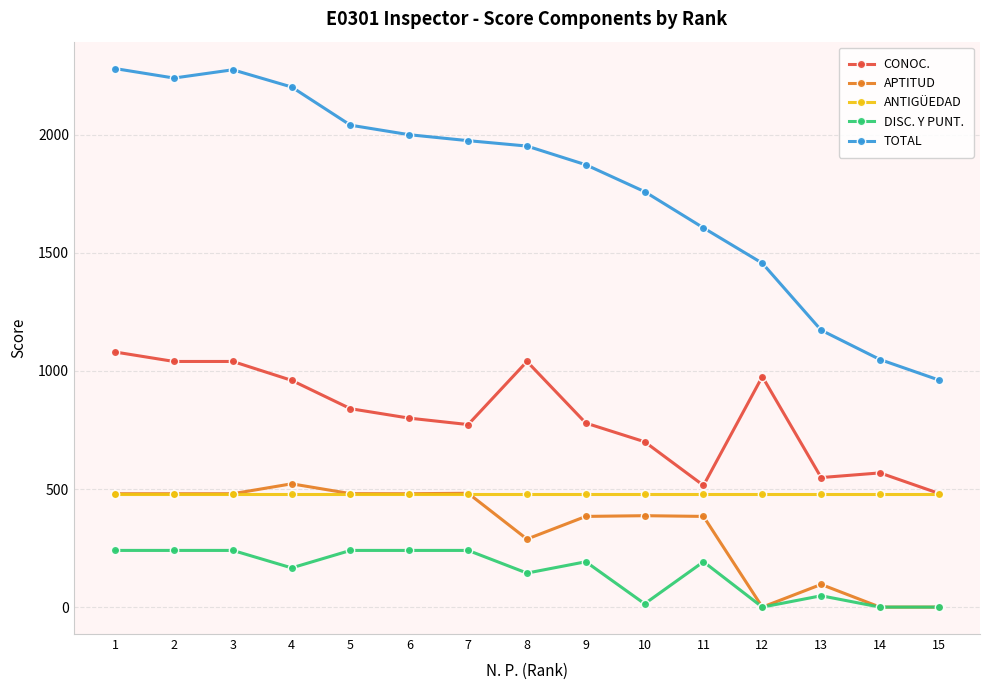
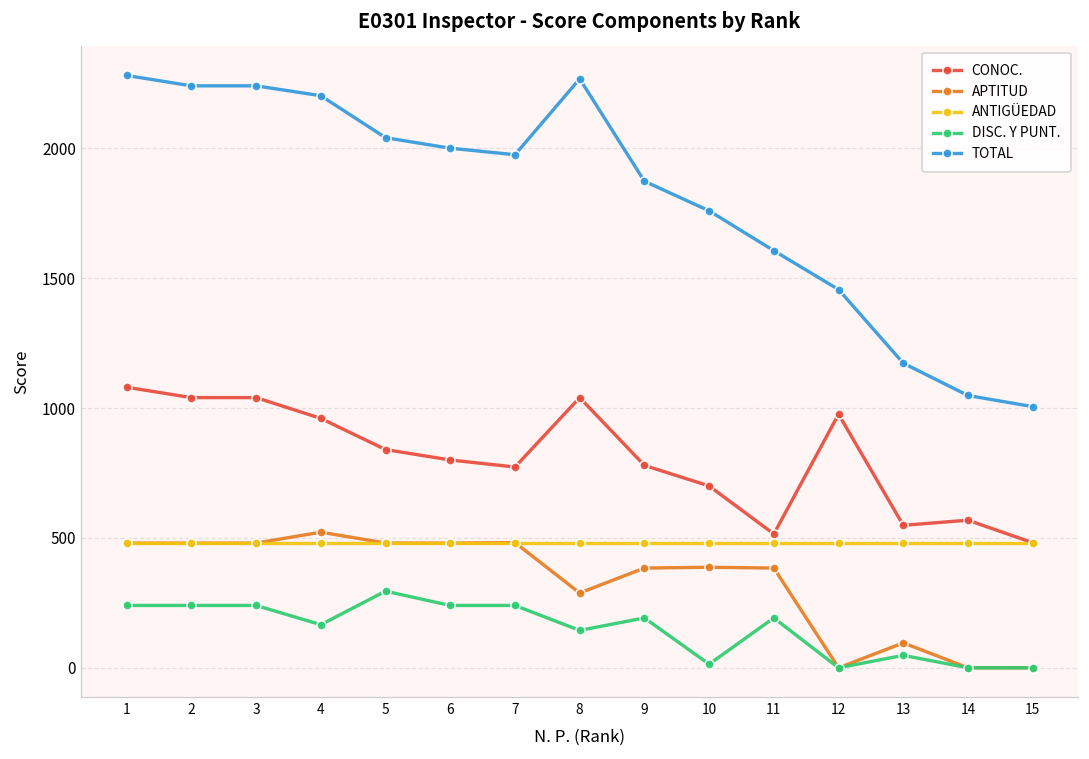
TOTAL, 3: 2280 -> 2240
DISC. Y PUNT., 5: 240 -> 300
TOTAL, 8: 1950 -> 2270
TOTAL, 15: 960 -> 1010
